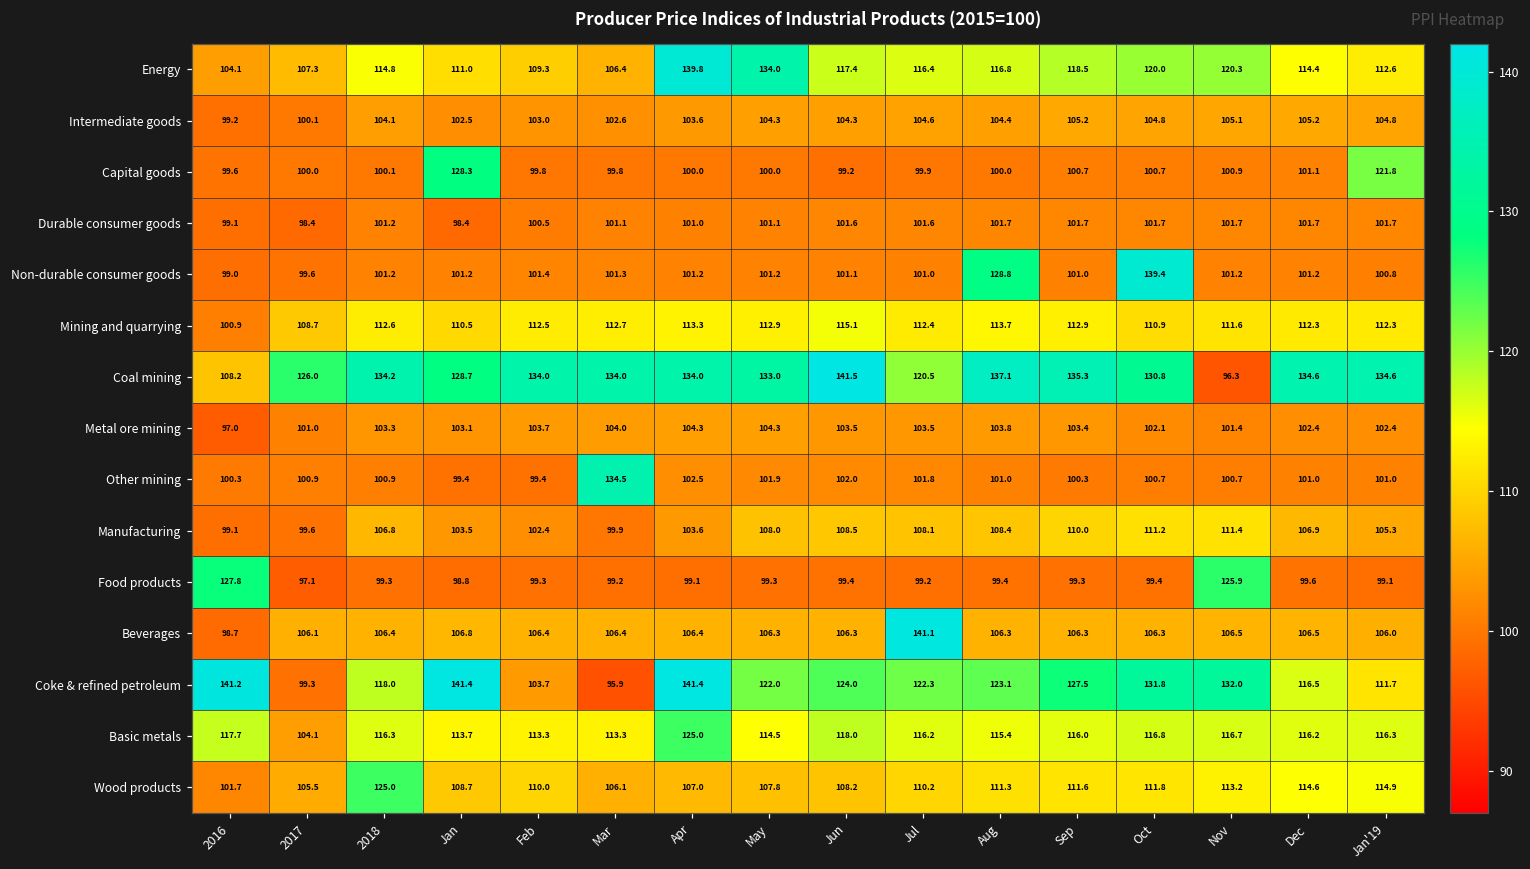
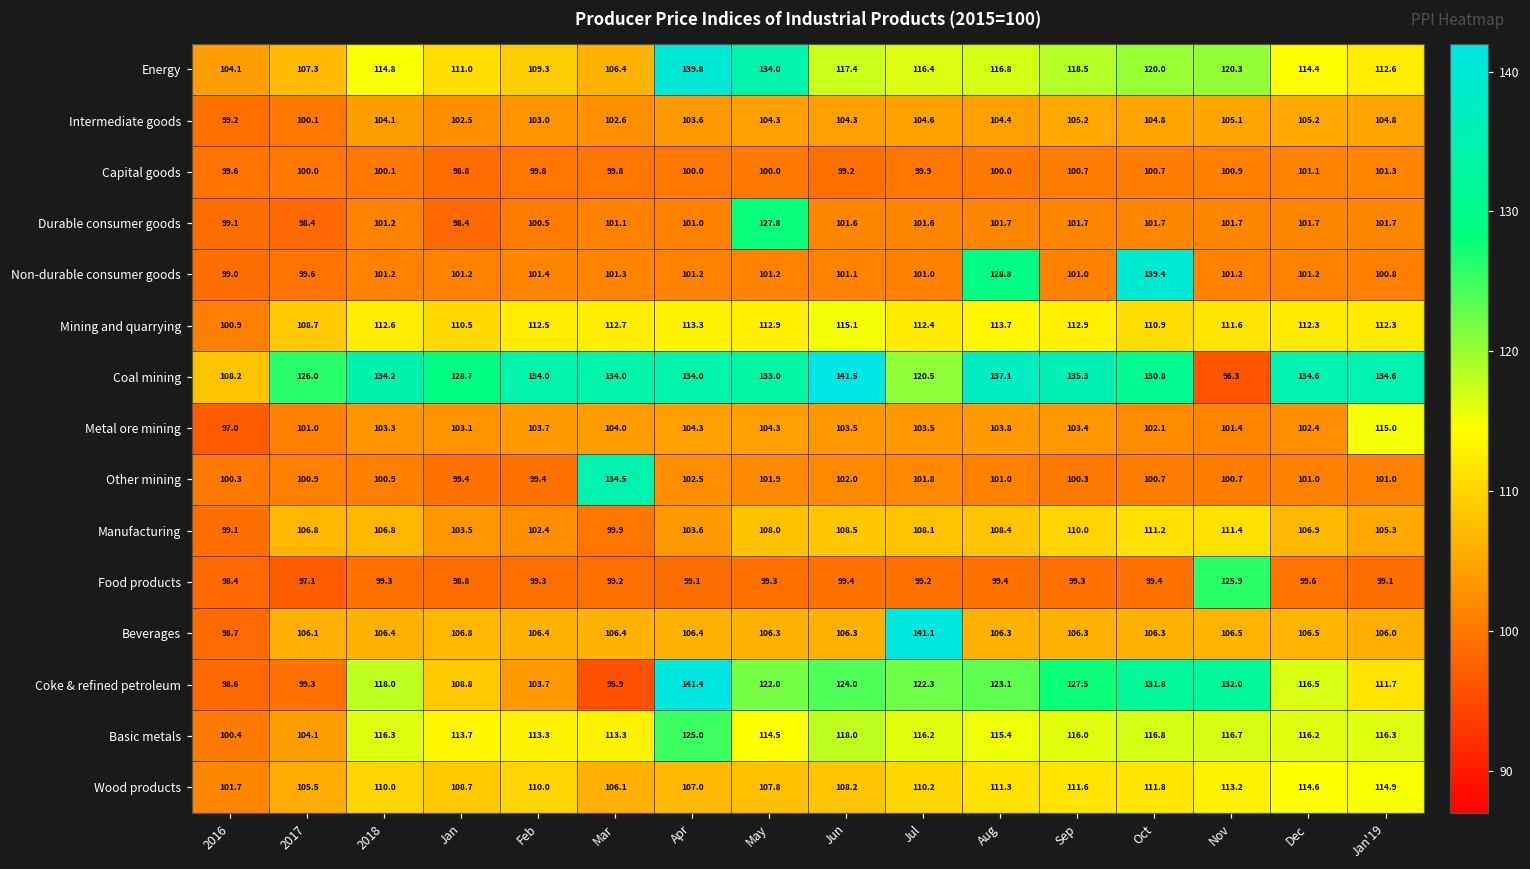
Capital goods, Jan: 128.3 -> 98.8
Capital goods, Jan'19: 121.8 -> 101.3
Durable consumer goods, May: 101.1 -> 127.8
Metal ore mining, Jan'19: 102.4 -> 115.0
Manufacturing, 2017: 99.6 -> 106.8
Food products, 2016: 127.8 -> 98.4
Coke & refined petroleum, 2016: 141.2 -> 98.6
Coke & refined petroleum, Jan: 141.4 -> 108.8
Basic metals, 2016: 117.7 -> 100.4
Wood products, 2018: 125.0 -> 110.0
